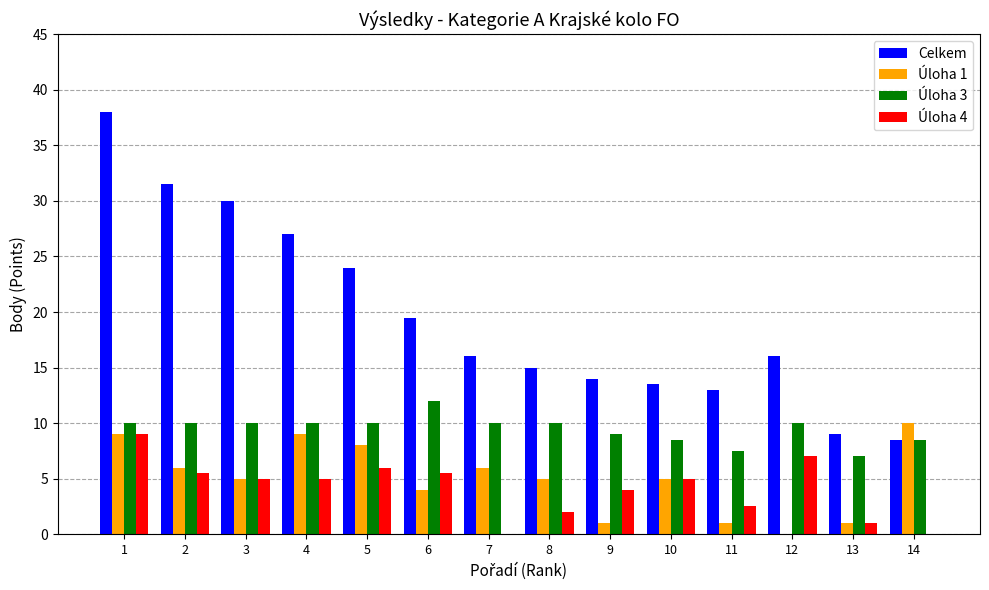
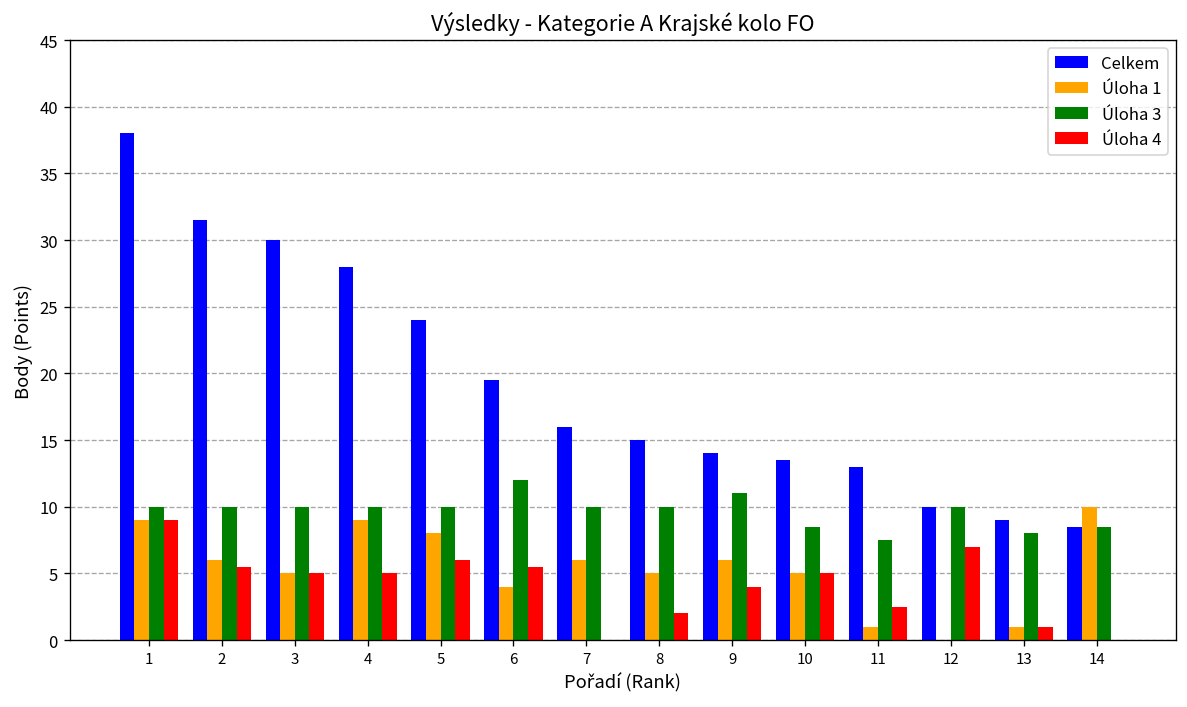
Celkem, 4: 27 -> 28
Úloha 1, 9: 1 -> 6
Úloha 3, 9: 9 -> 11
Celkem, 12: 16 -> 10
Úloha 3, 13: 7 -> 8
